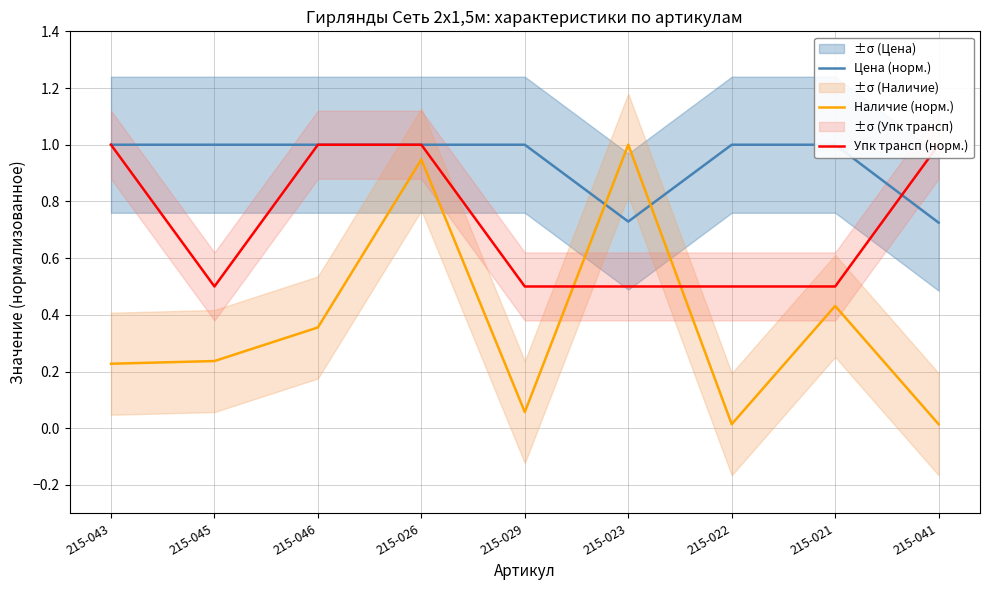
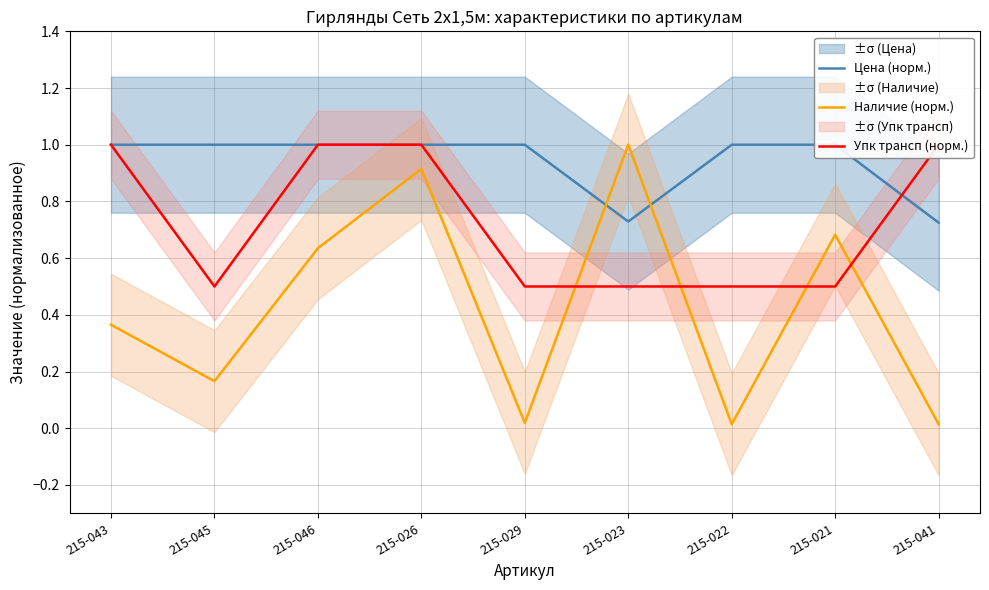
Наличие (норм.), 215-043: 0.23 -> 0.36
Наличие (норм.), 215-045: 0.24 -> 0.17
Наличие (норм.), 215-046: 0.36 -> 0.64
Наличие (норм.), 215-026: 0.95 -> 0.91
Наличие (норм.), 215-029: 0.06 -> 0.02
Наличие (норм.), 215-021: 0.43 -> 0.68
